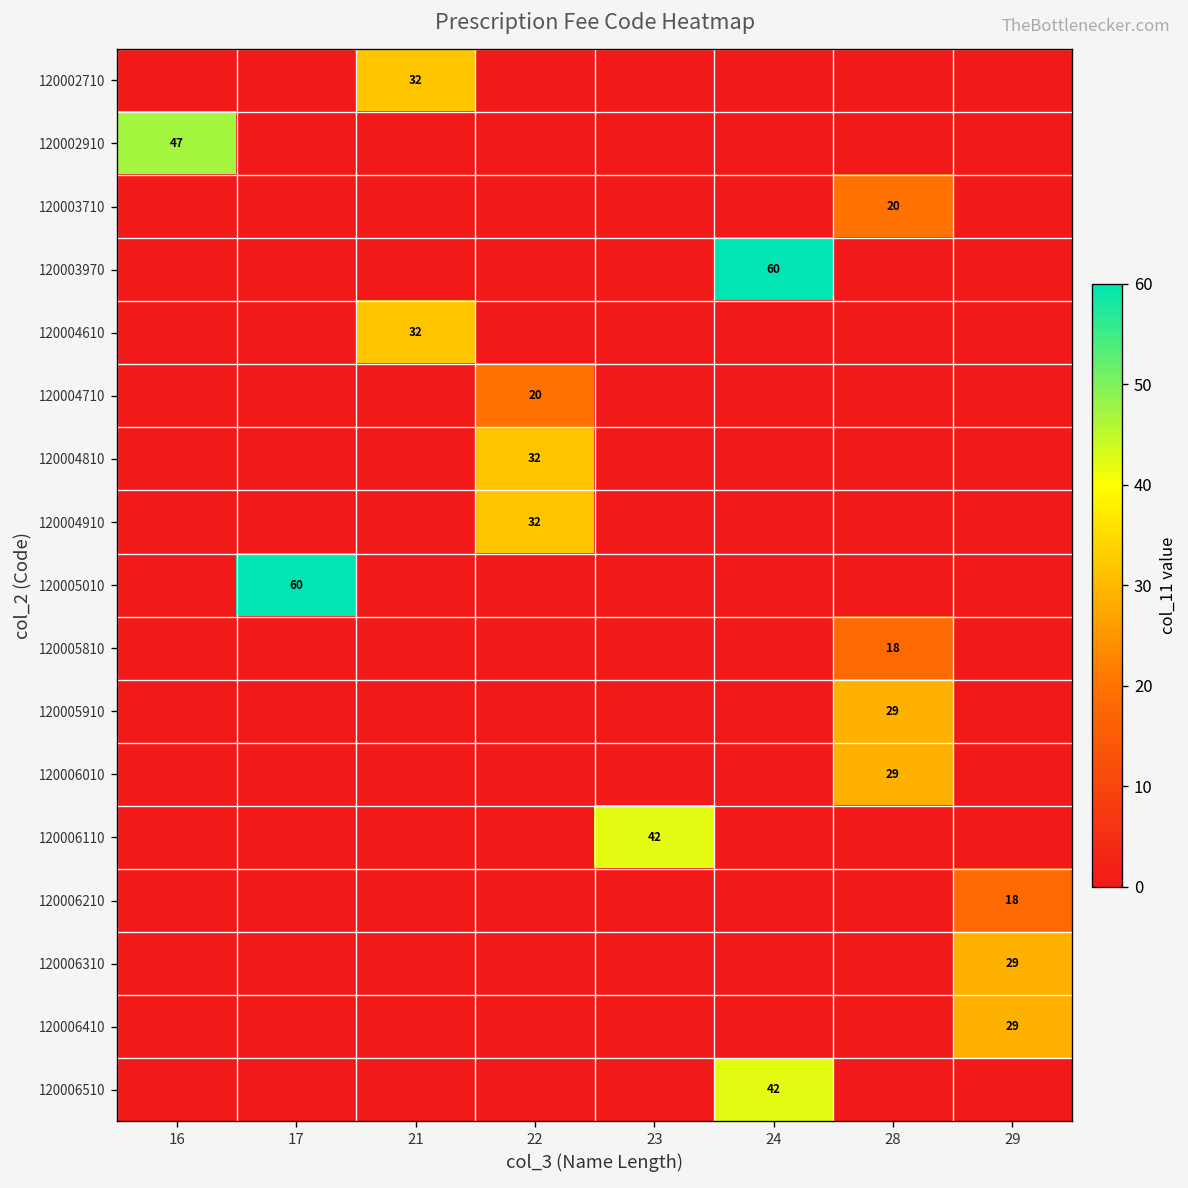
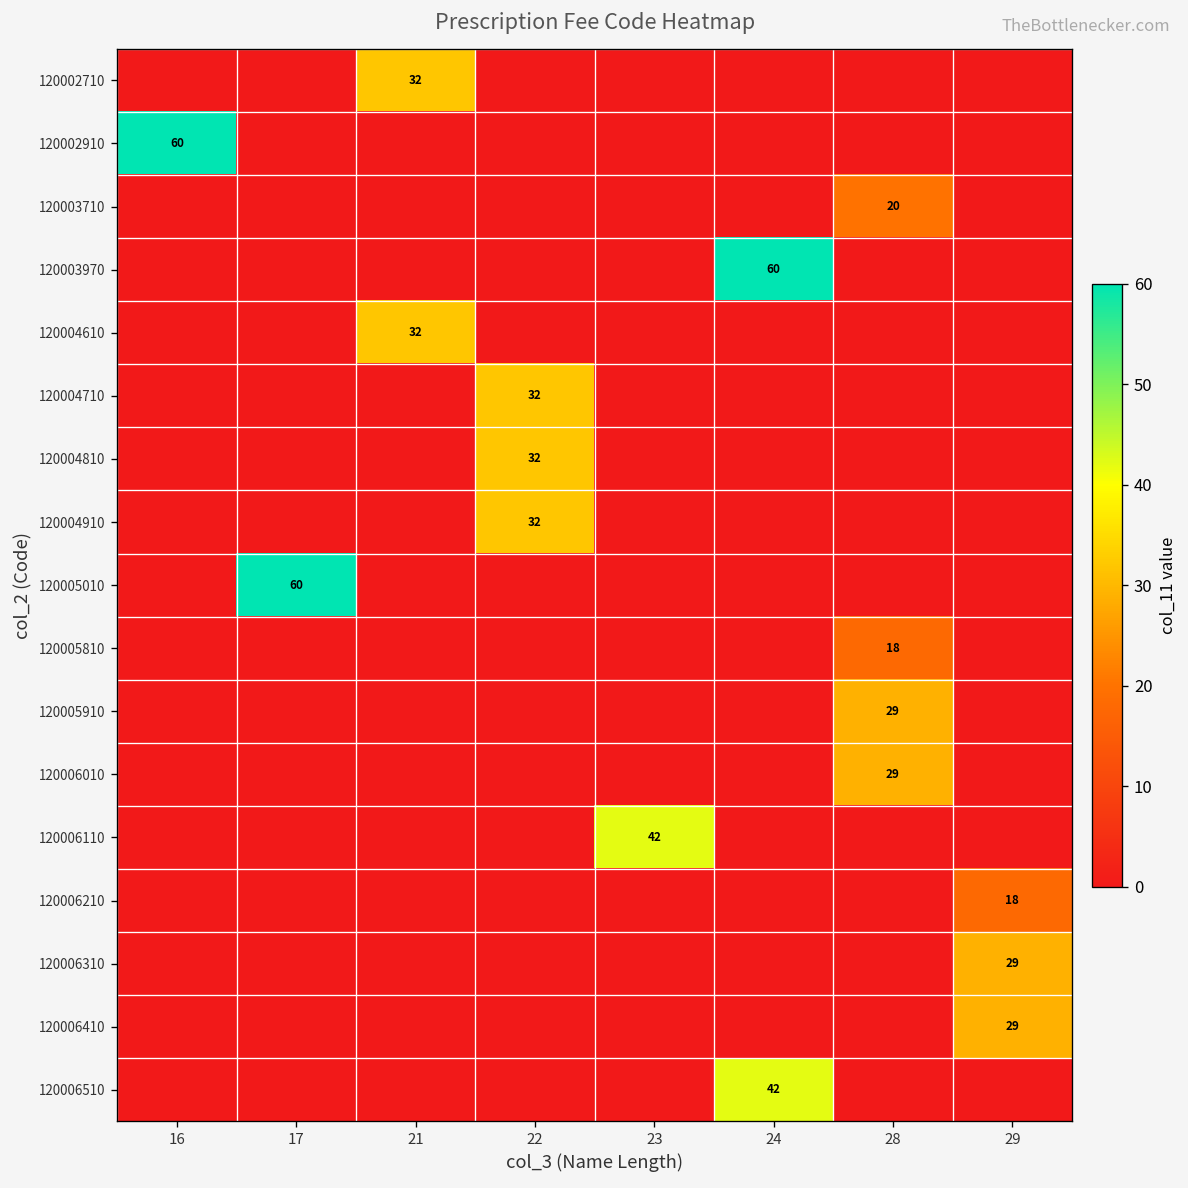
120002910, 16: 47 -> 60
120004710, 22: 20 -> 32
